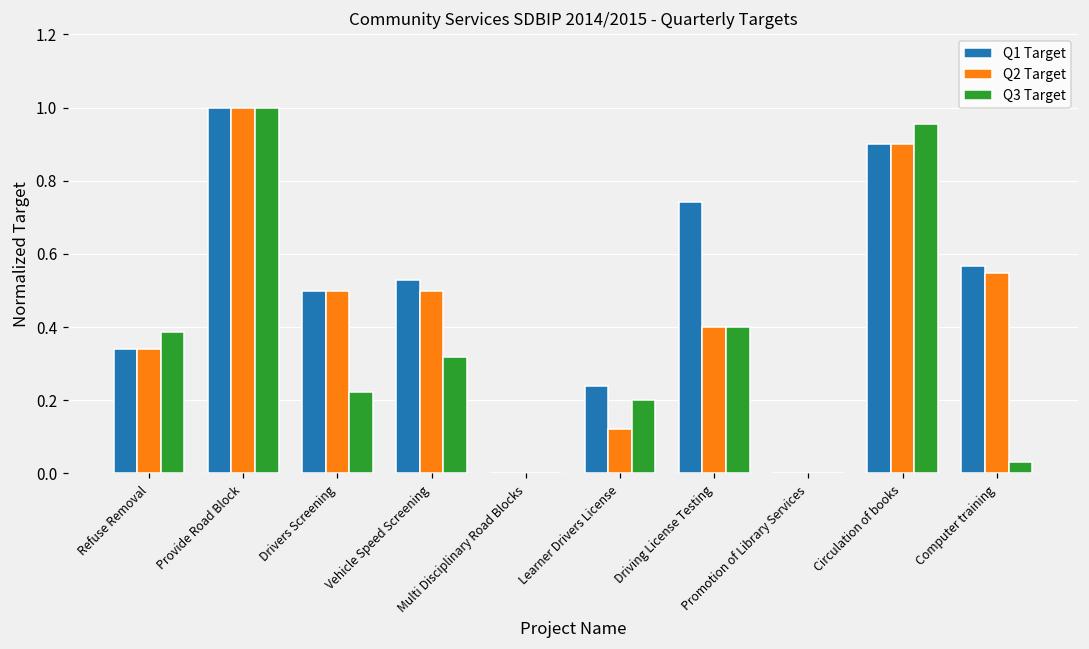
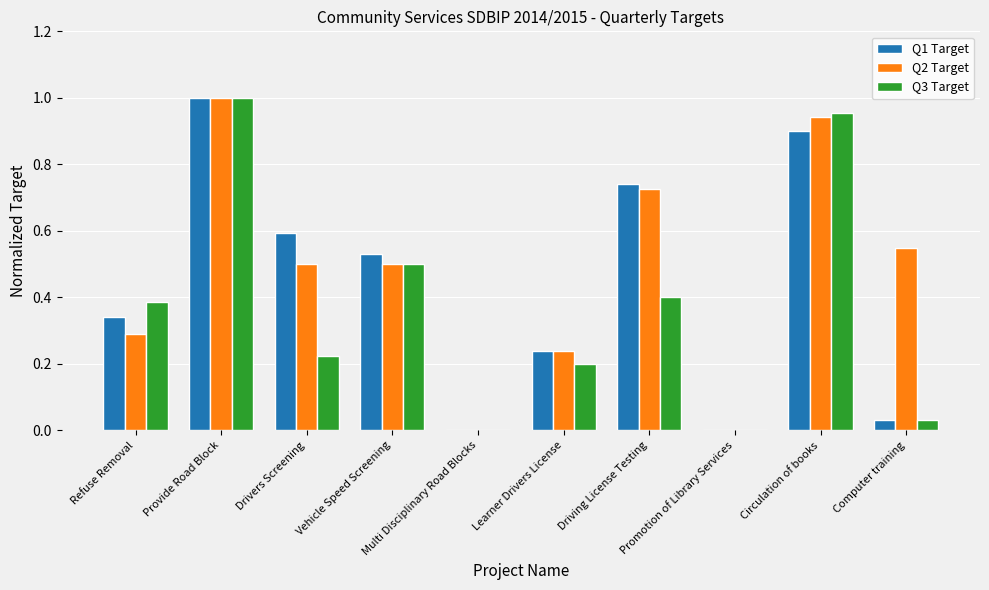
Q2 Target, Refuse Removal: 0.34 -> 0.29
Q1 Target, Drivers Screening: 0.50 -> 0.59
Q3 Target, Vehicle Speed Screening: 0.32 -> 0.50
Q2 Target, Learner Drivers License: 0.12 -> 0.24
Q2 Target, Driving License Testing: 0.40 -> 0.73
Q2 Target, Circulation of books: 0.90 -> 0.94
Q1 Target, Computer training: 0.57 -> 0.03
